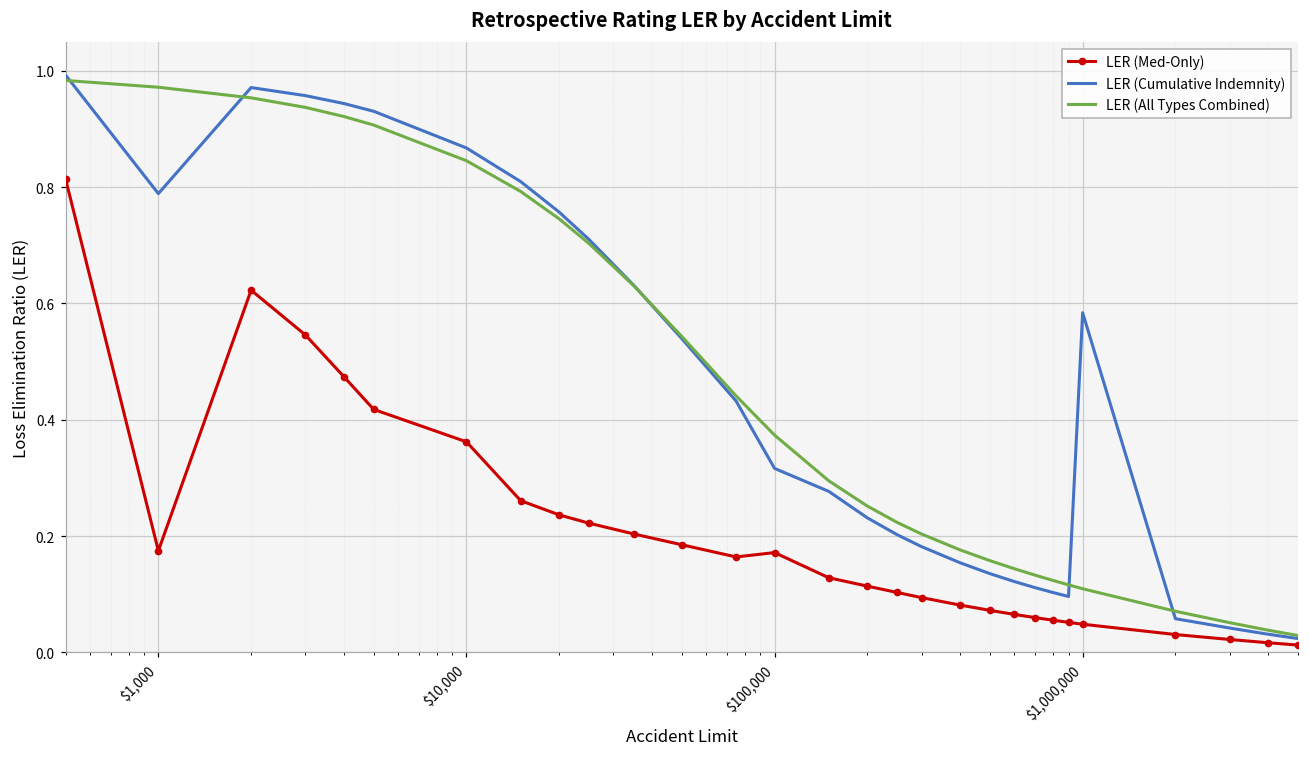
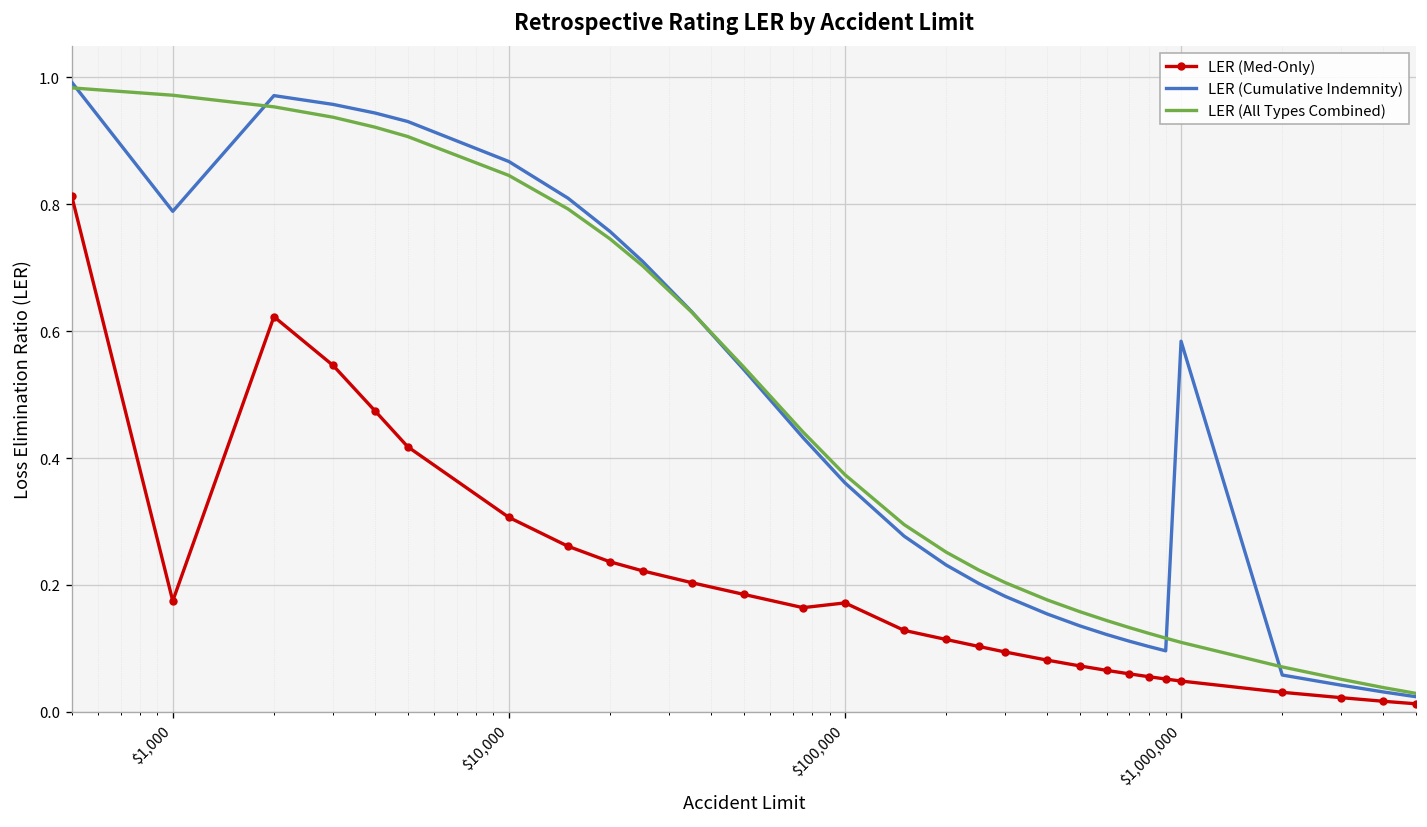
LER (Med-Only), $10,000: 0.36 -> 0.31
LER (Cumulative Indemnity), $100,000: 0.32 -> 0.36
